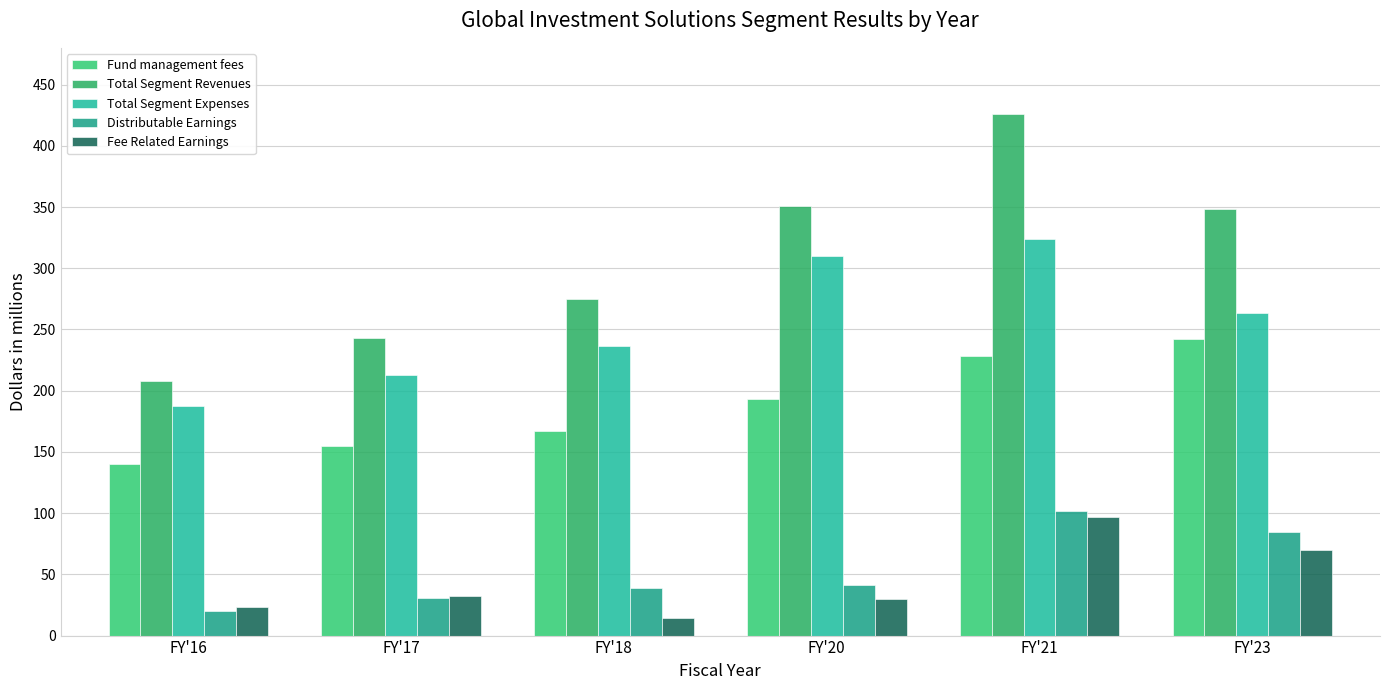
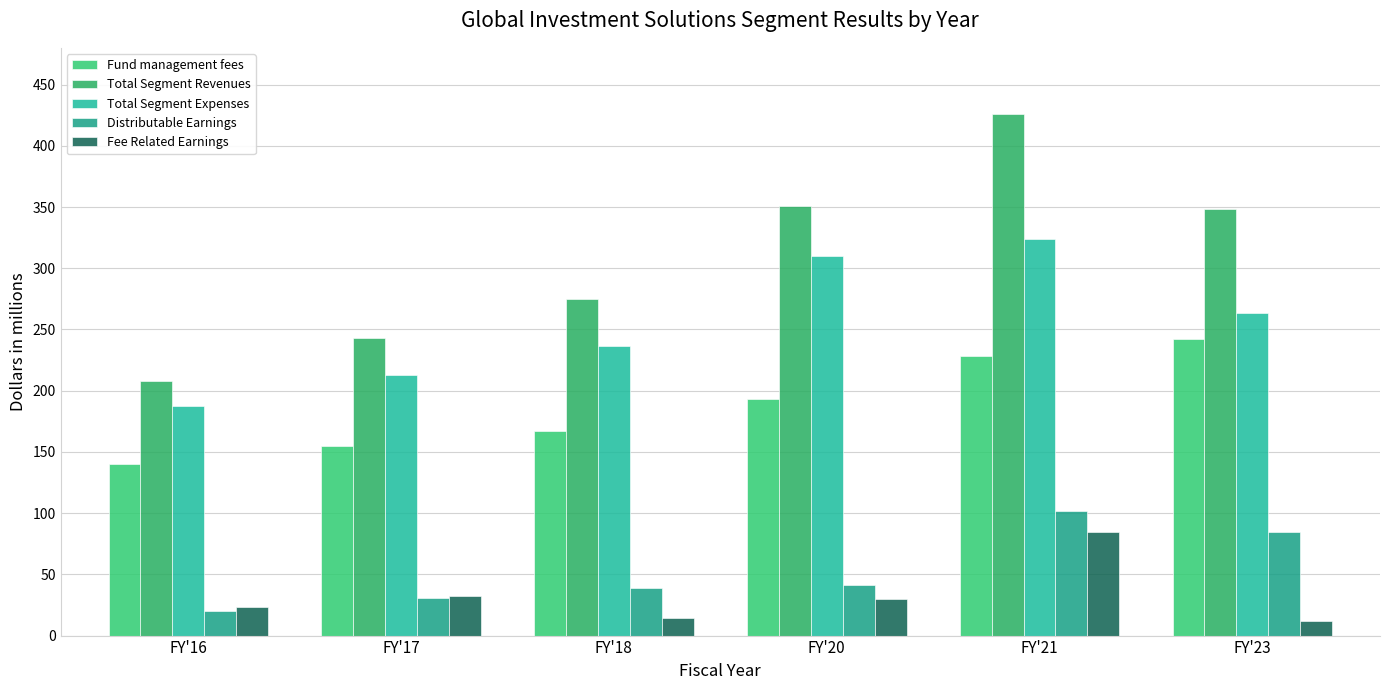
Fee Related Earnings, FY'21: 97 -> 84
Fee Related Earnings, FY'23: 70 -> 12
